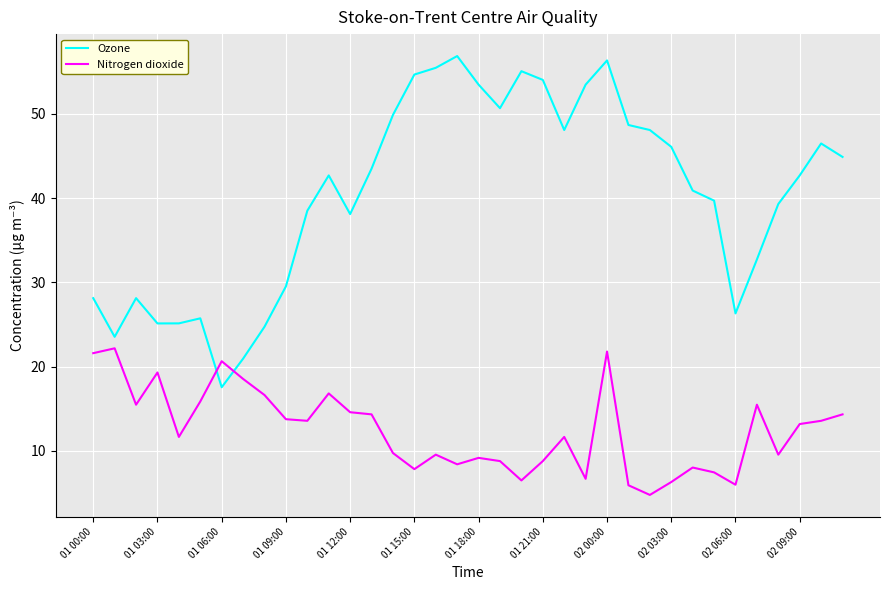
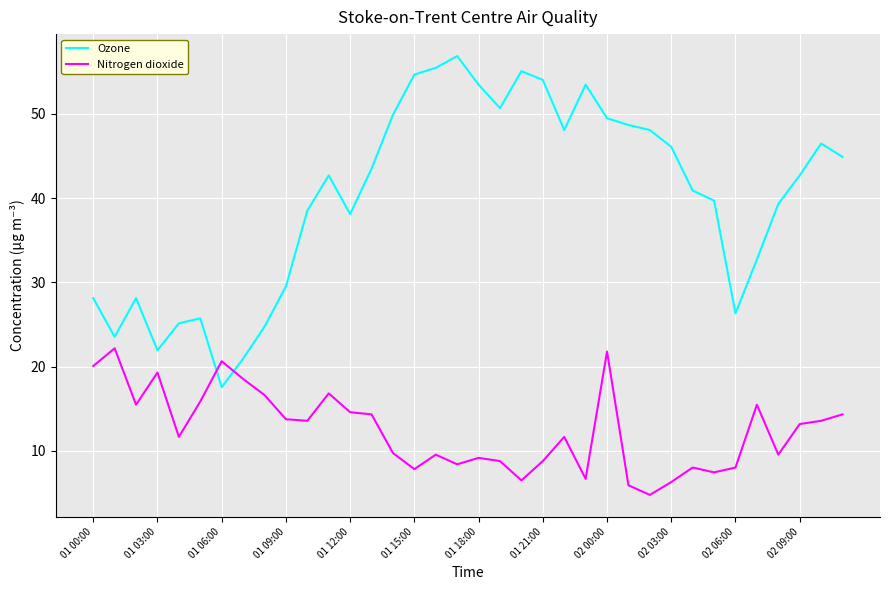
Nitrogen dioxide, 01 00:00: 22 -> 20
Ozone, 01 03:00: 25 -> 22
Ozone, 02 00:00: 56 -> 49
Nitrogen dioxide, 02 06:00: 6 -> 8
